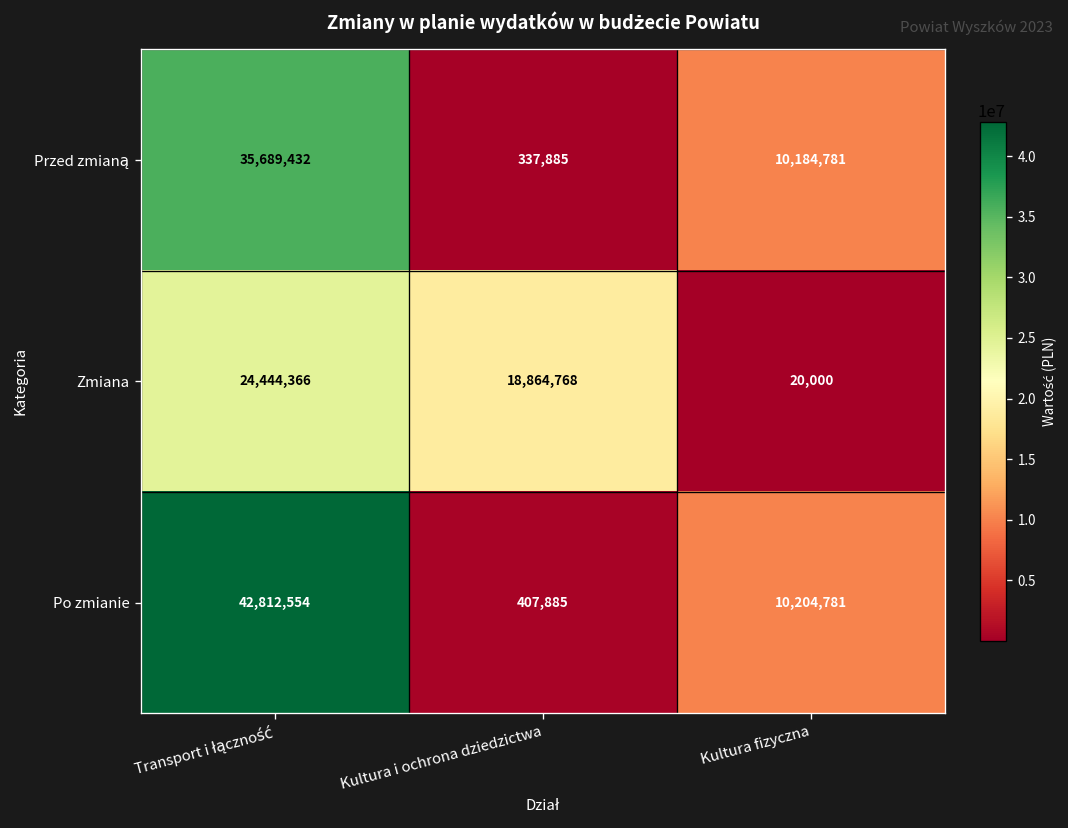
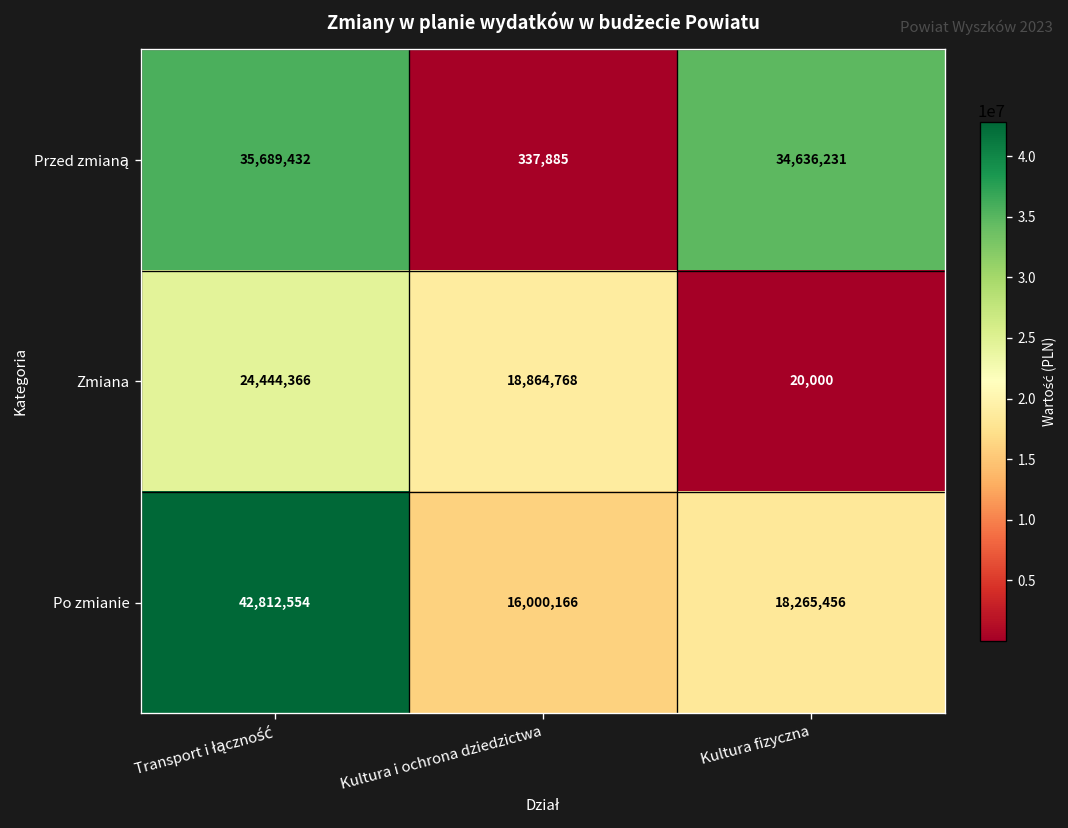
Przed zmianą, Kultura fizyczna: 10,184,781 -> 34,636,231
Po zmianie, Kultura i ochrona dziedzictwa: 407,885 -> 16,000,166
Po zmianie, Kultura fizyczna: 10,204,781 -> 18,265,456
